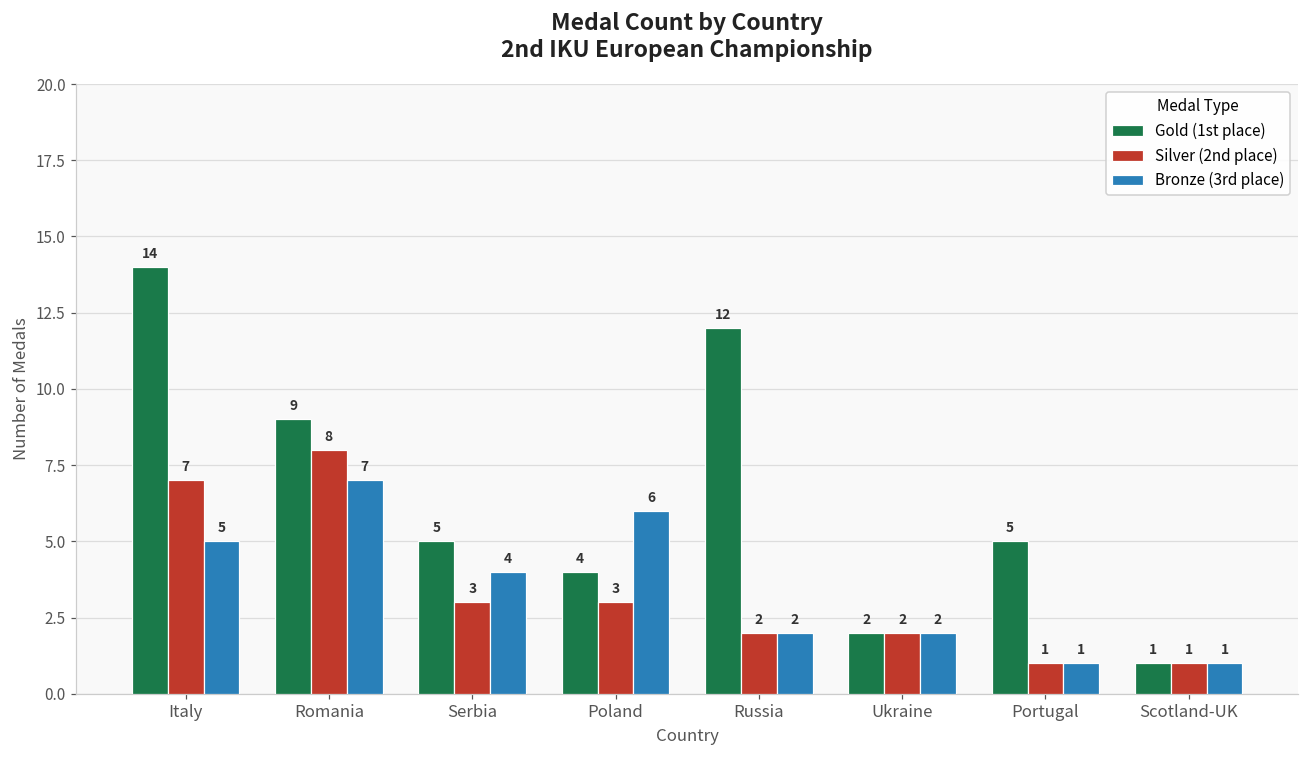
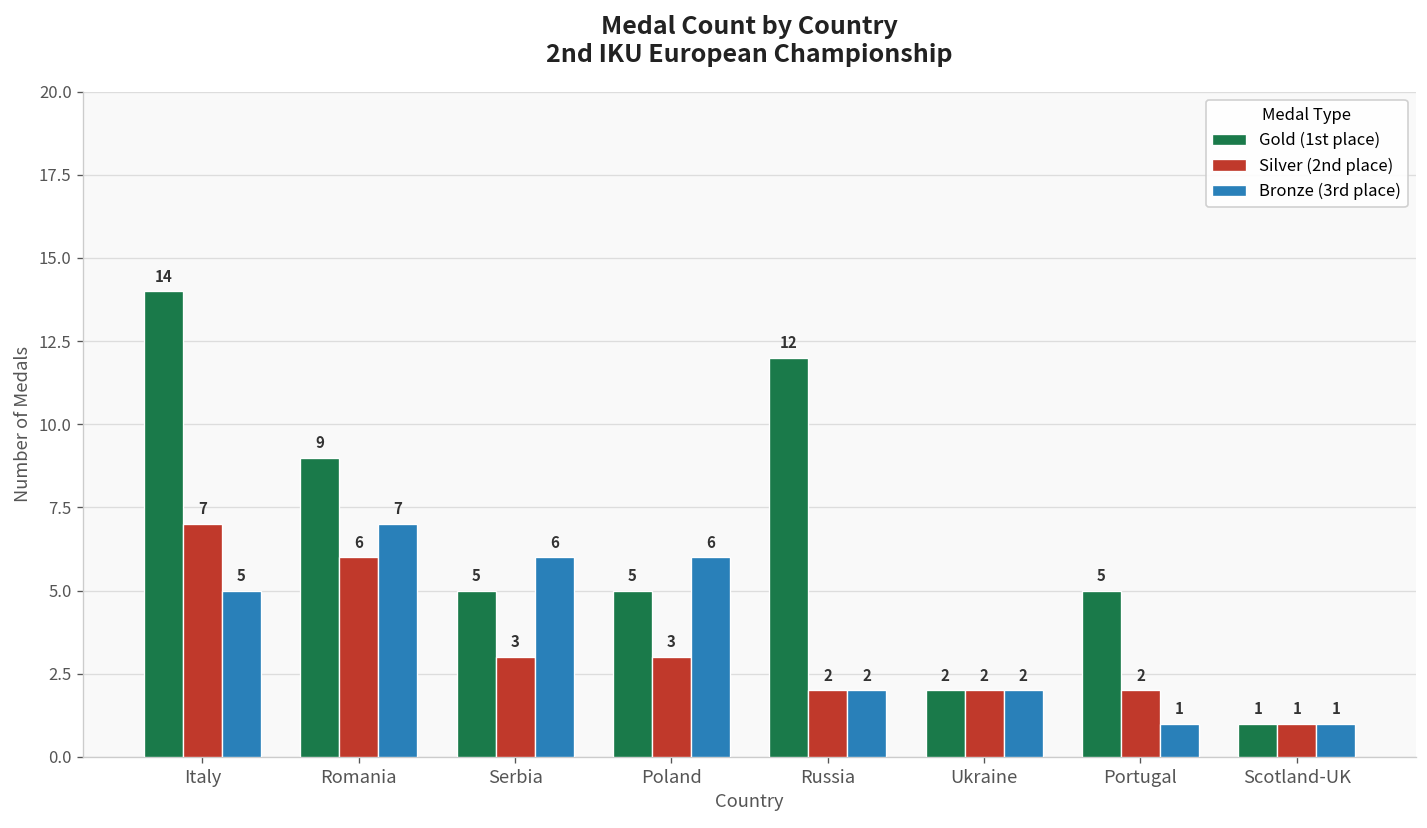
Silver (2nd place), Romania: 8 -> 6
Bronze (3rd place), Serbia: 4 -> 6
Gold (1st place), Poland: 4 -> 5
Silver (2nd place), Portugal: 1 -> 2
